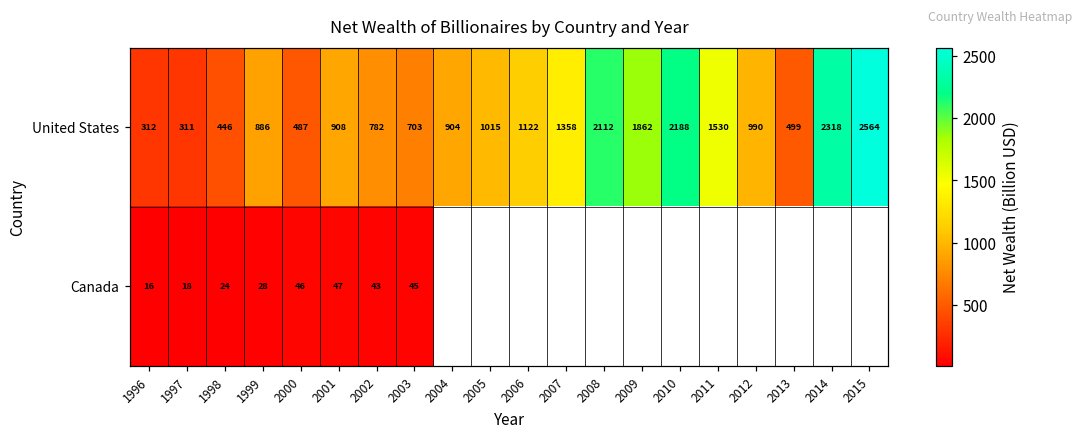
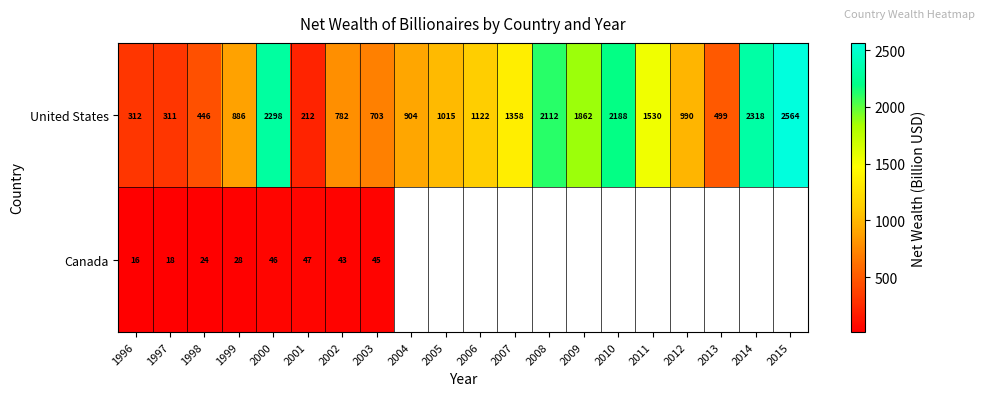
United States, 2000: 487 -> 2298
United States, 2001: 908 -> 212
